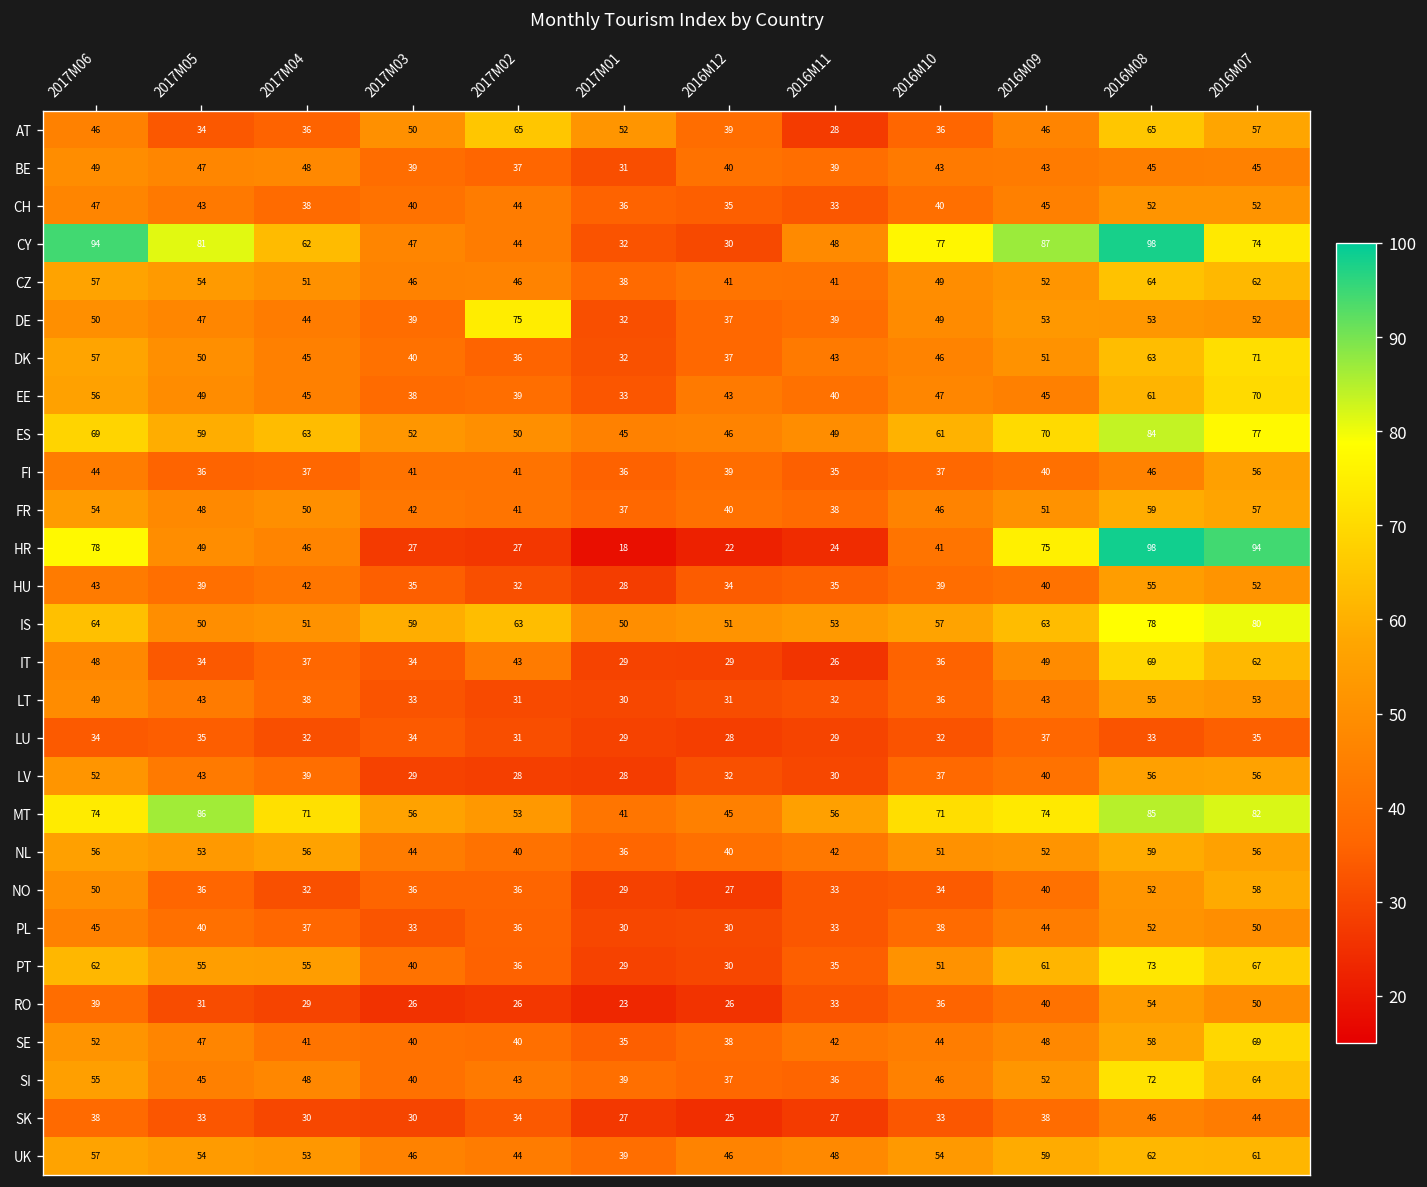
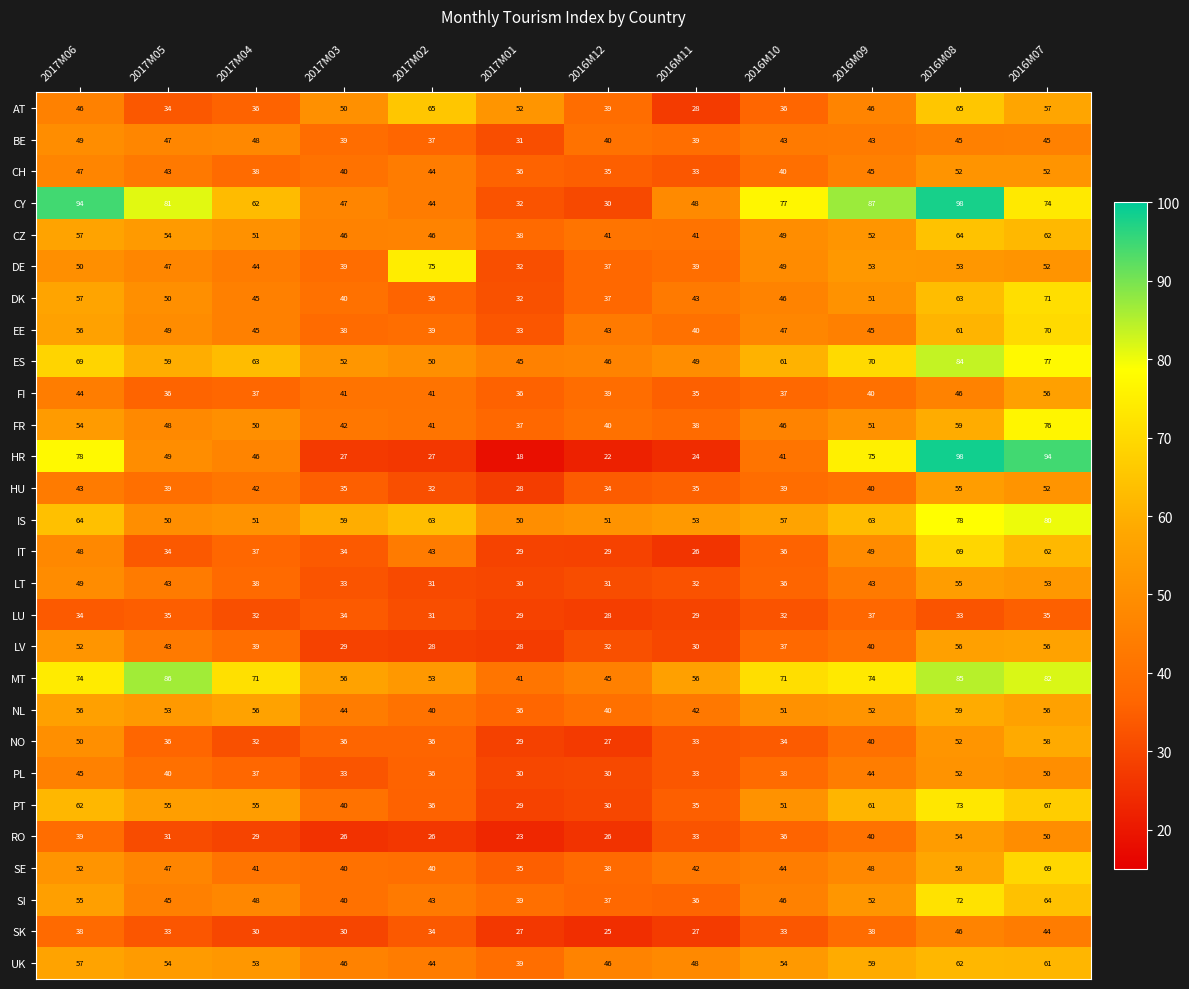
FR, 2016M07: 57 -> 76
